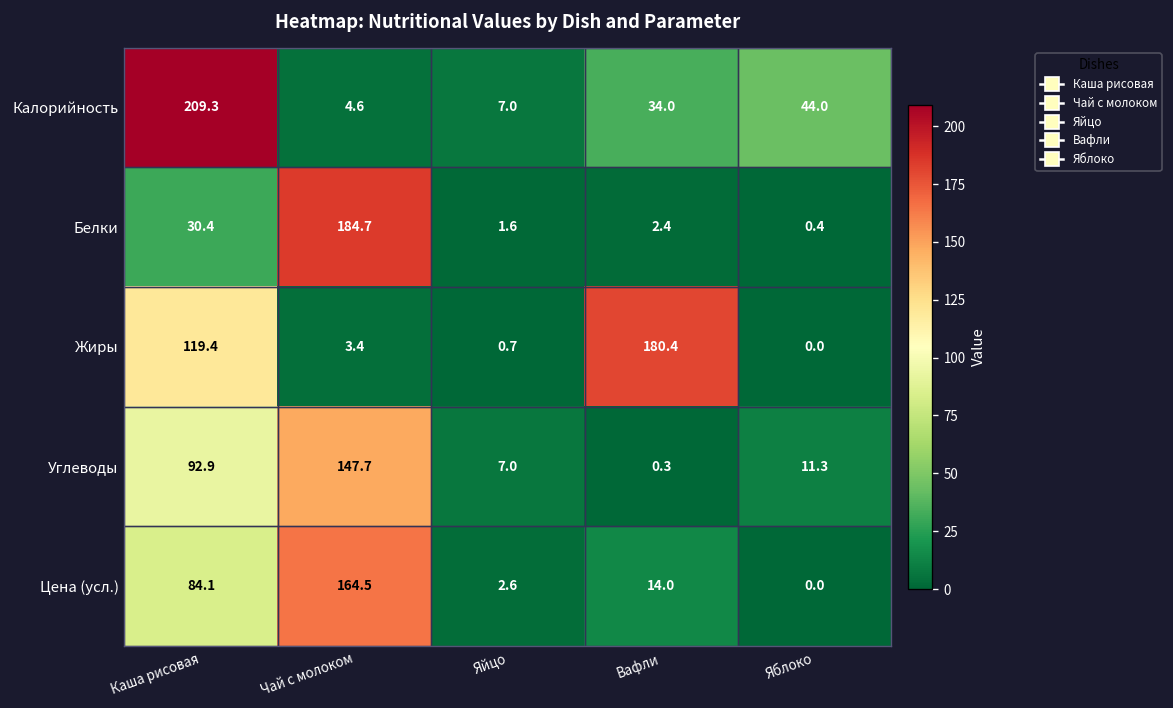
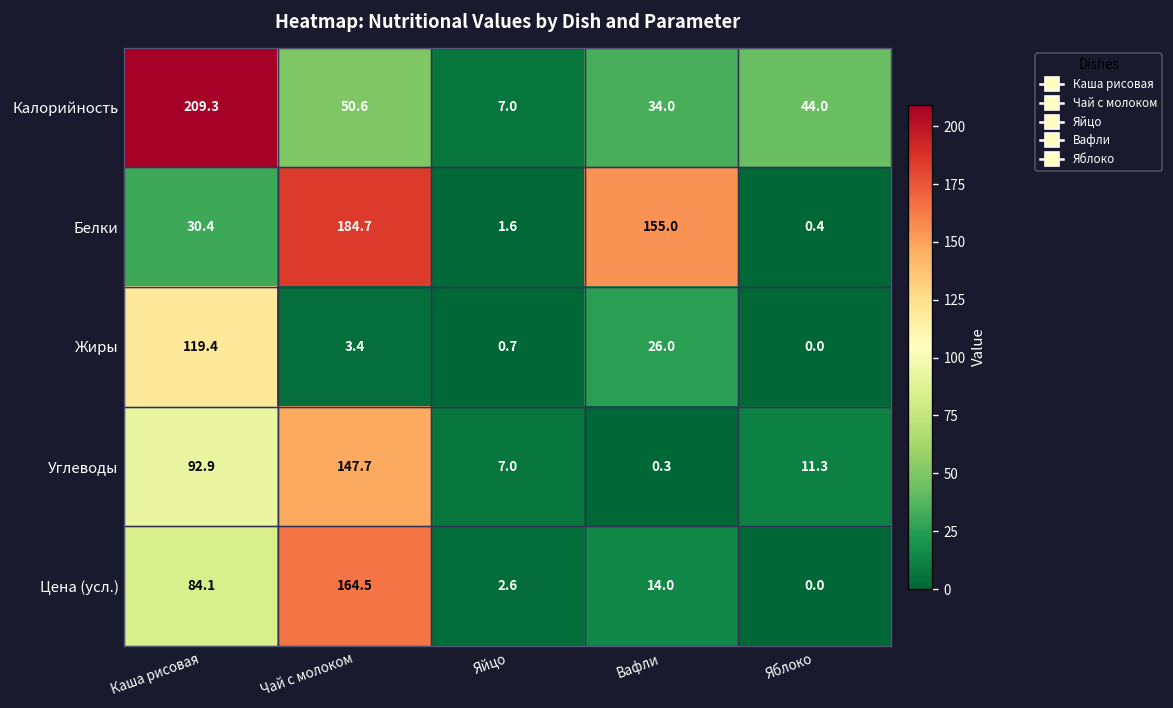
Калорийность, Чай с молоком: 4.6 -> 50.6
Белки, Вафли: 2.4 -> 155.0
Жиры, Вафли: 180.4 -> 26.0
